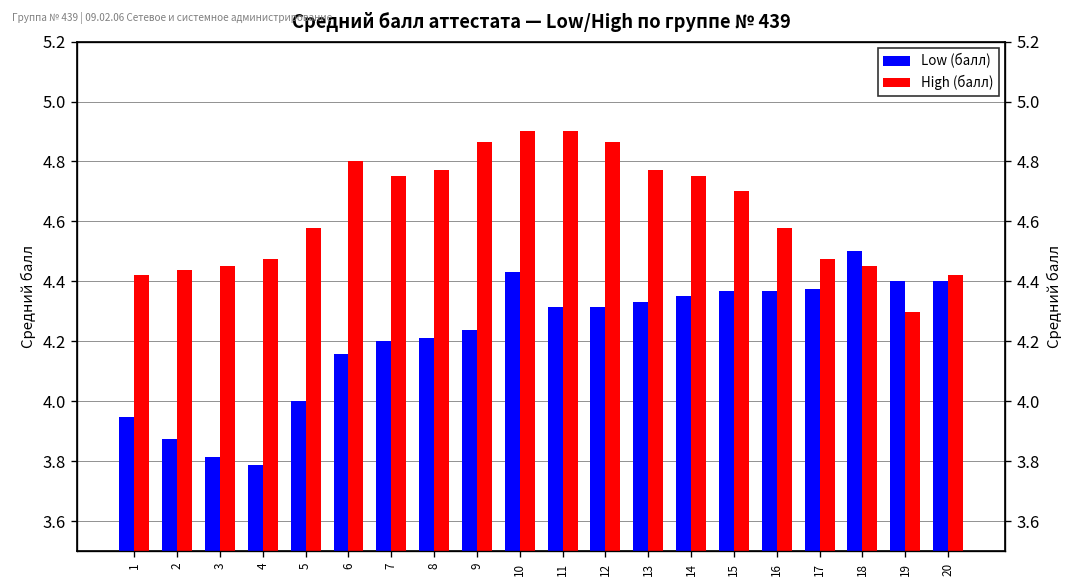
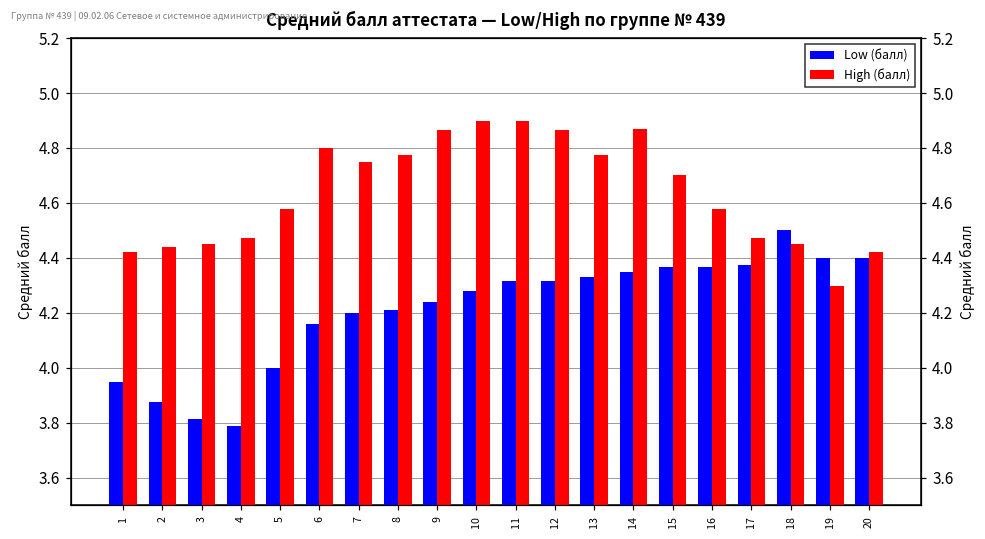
Low (балл), 10: 4.43 -> 4.28
High (балл), 14: 4.75 -> 4.87
